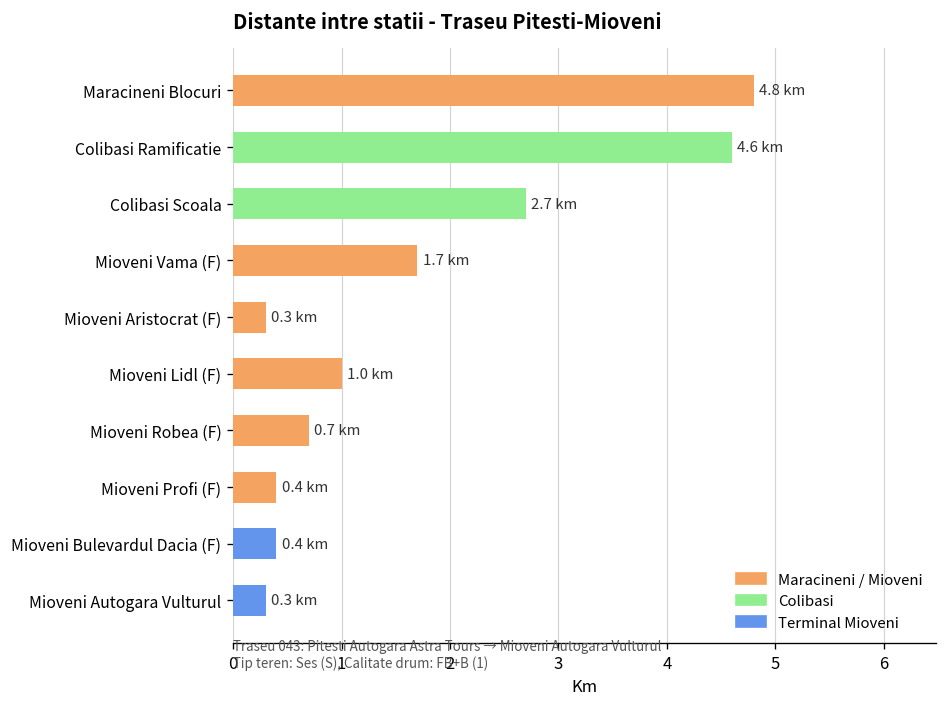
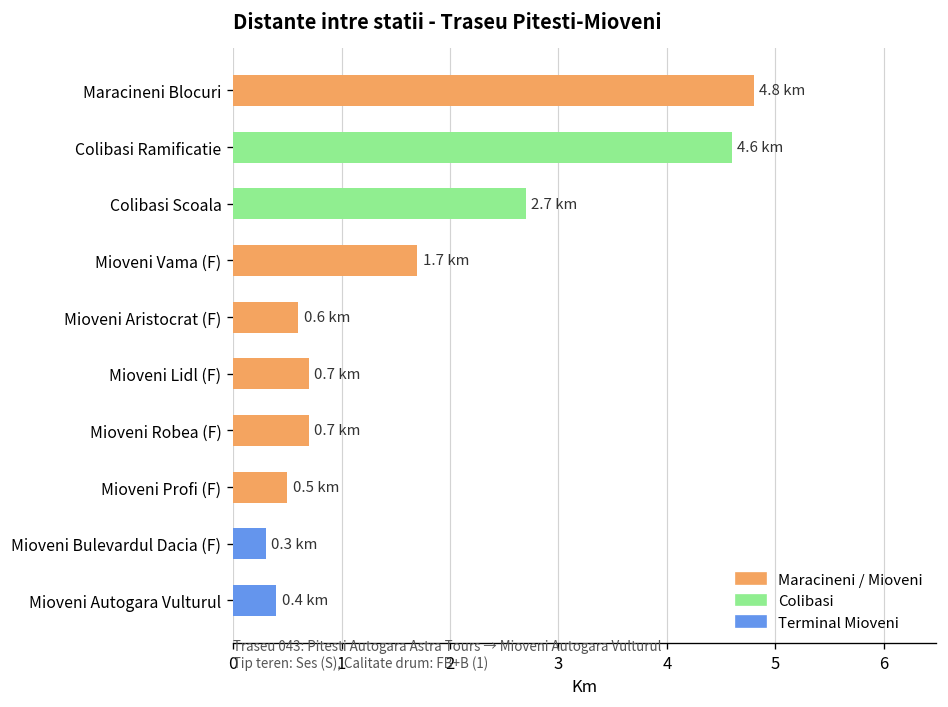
Mioveni Aristocrat (F): 0.3 -> 0.6
Mioveni Lidl (F): 1.0 -> 0.7
Mioveni Profi (F): 0.4 -> 0.5
Mioveni Bulevardul Dacia (F): 0.4 -> 0.3
Mioveni Autogara Vulturul: 0.3 -> 0.4
